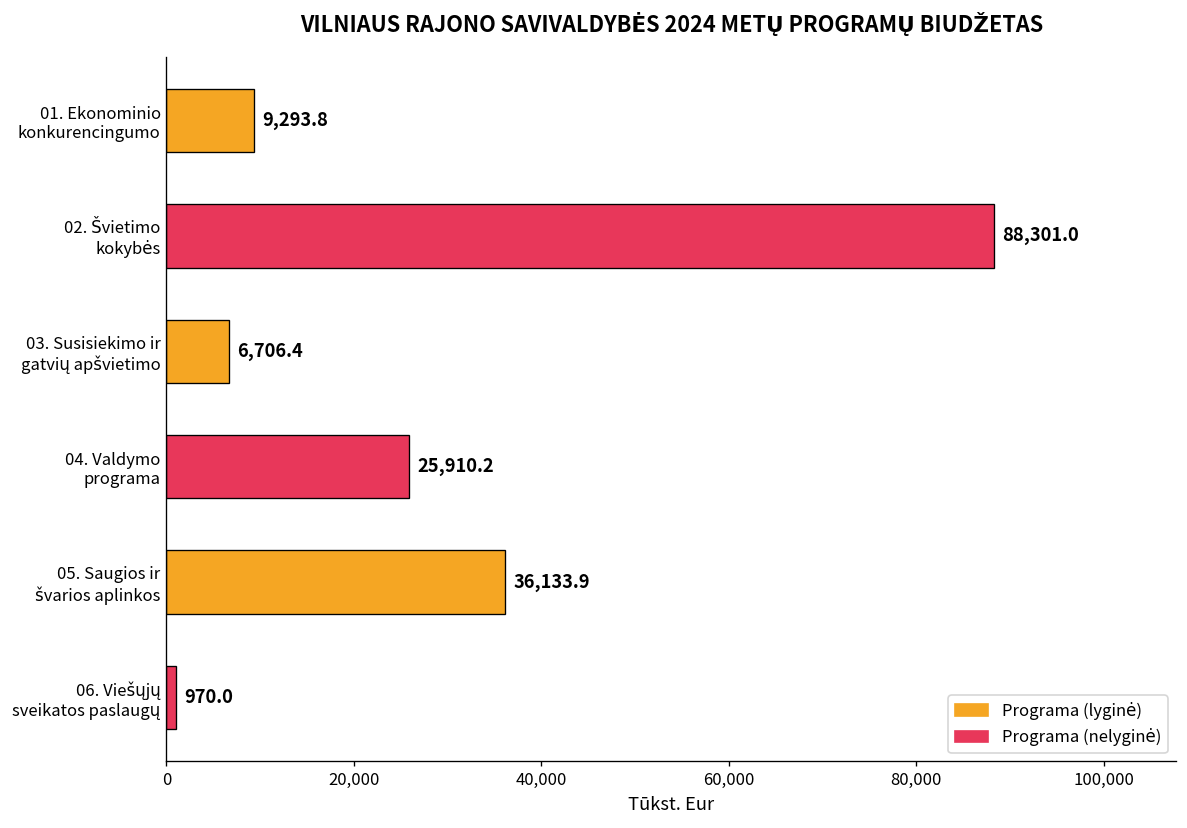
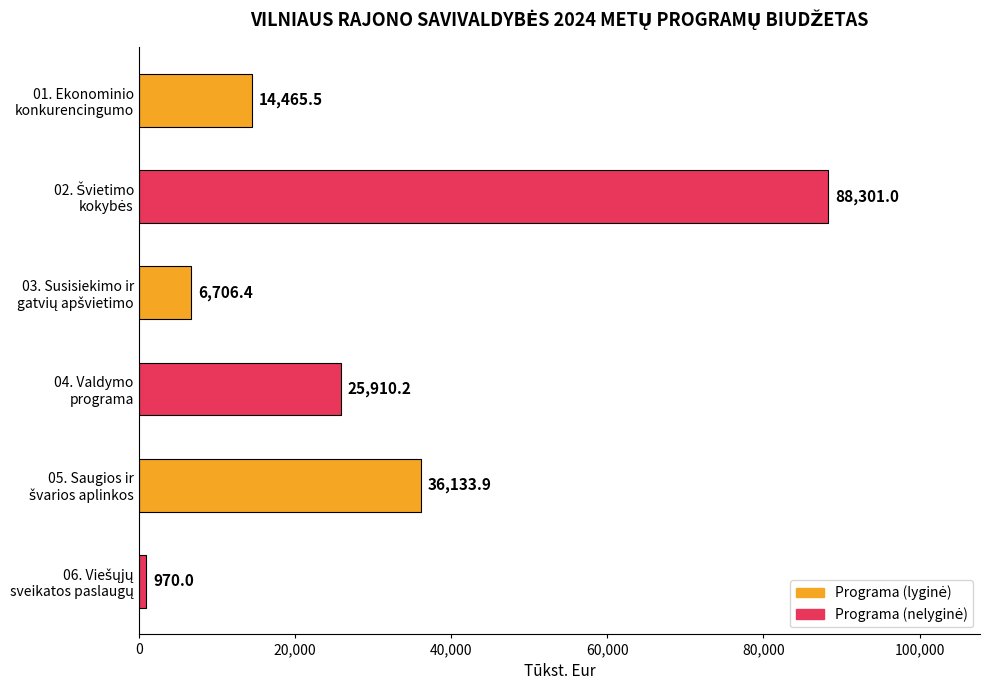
01. Ekonominio konkurencingumo: 9,293.8 -> 14,465.5
